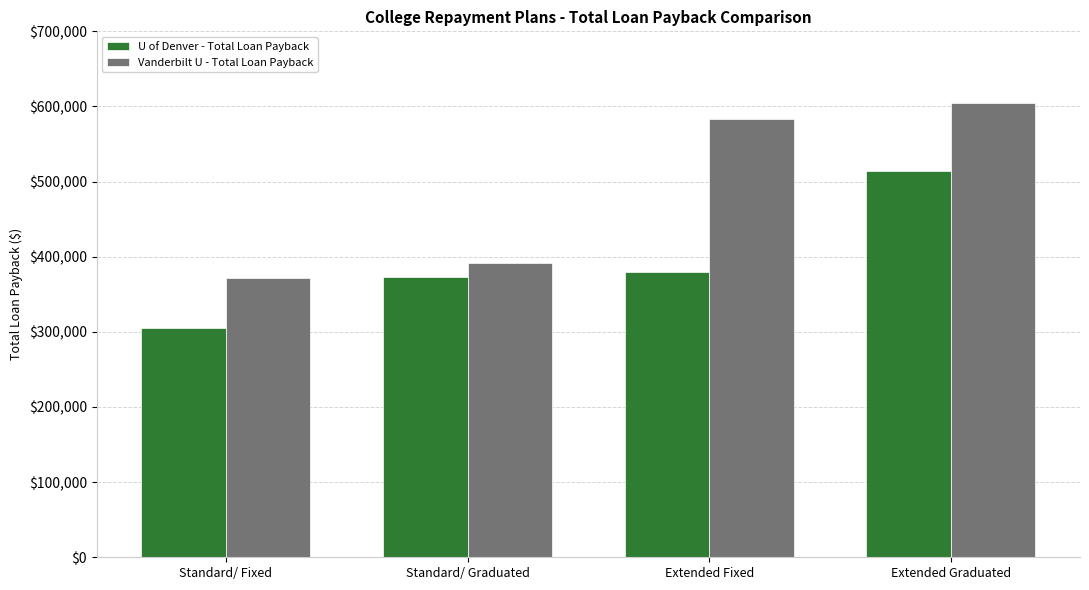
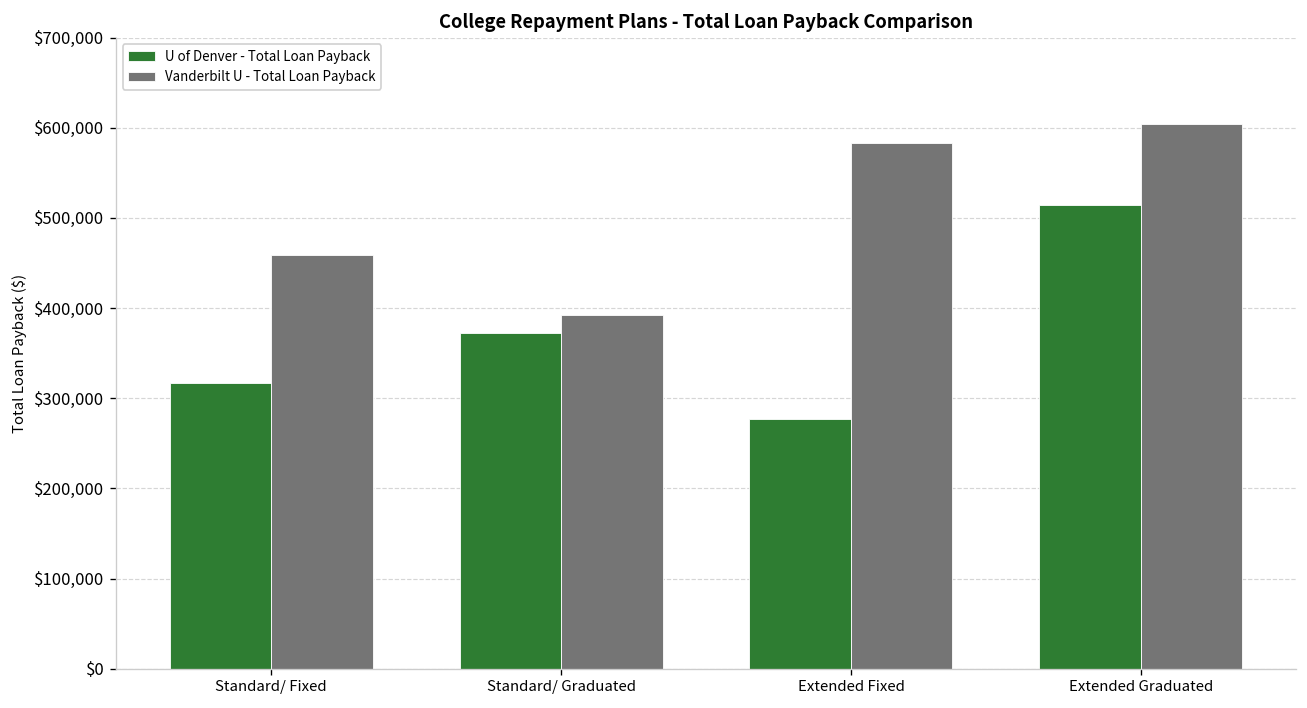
U of Denver - Total Loan Payback, Standard/ Fixed: $300,000 -> $320,000
Vanderbilt U - Total Loan Payback, Standard/ Fixed: $370,000 -> $460,000
U of Denver - Total Loan Payback, Extended Fixed: $380,000 -> $280,000
